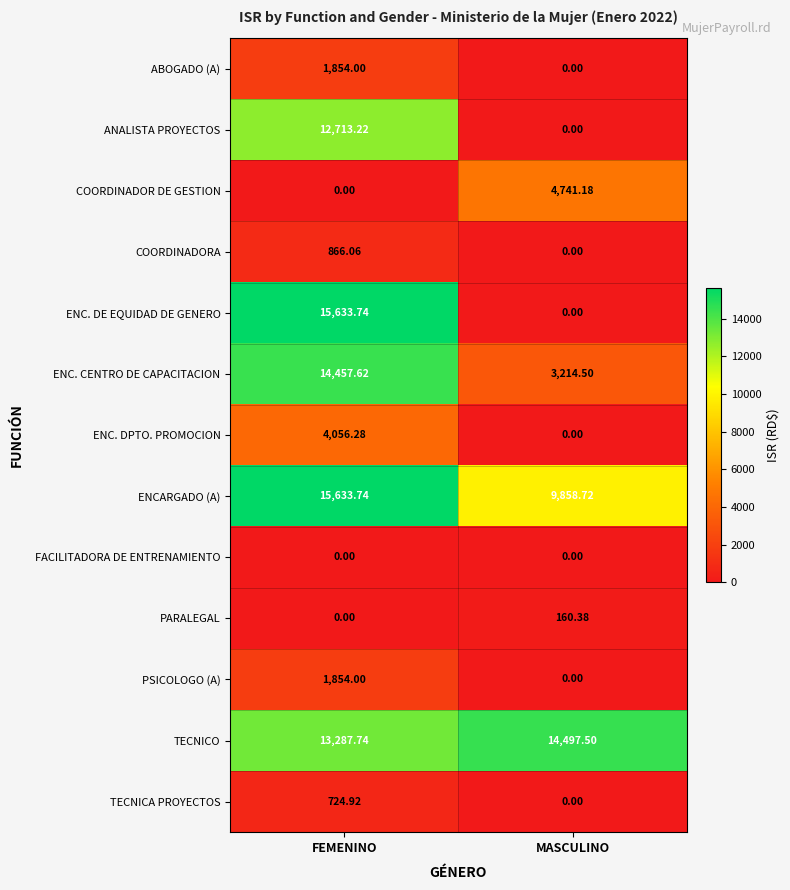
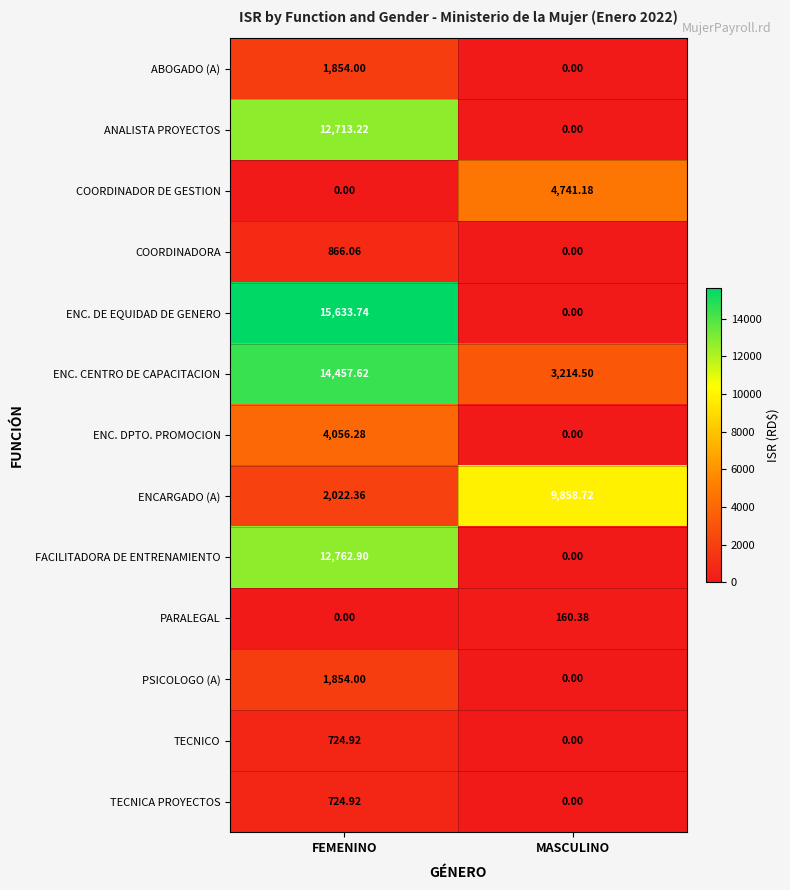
ENCARGADO (A), FEMENINO: 15,633.74 -> 2,022.36
FACILITADORA DE ENTRENAMIENTO, FEMENINO: 0.00 -> 12,762.90
TECNICO, FEMENINO: 13,287.74 -> 724.92
TECNICO, MASCULINO: 14,497.50 -> 0.00
